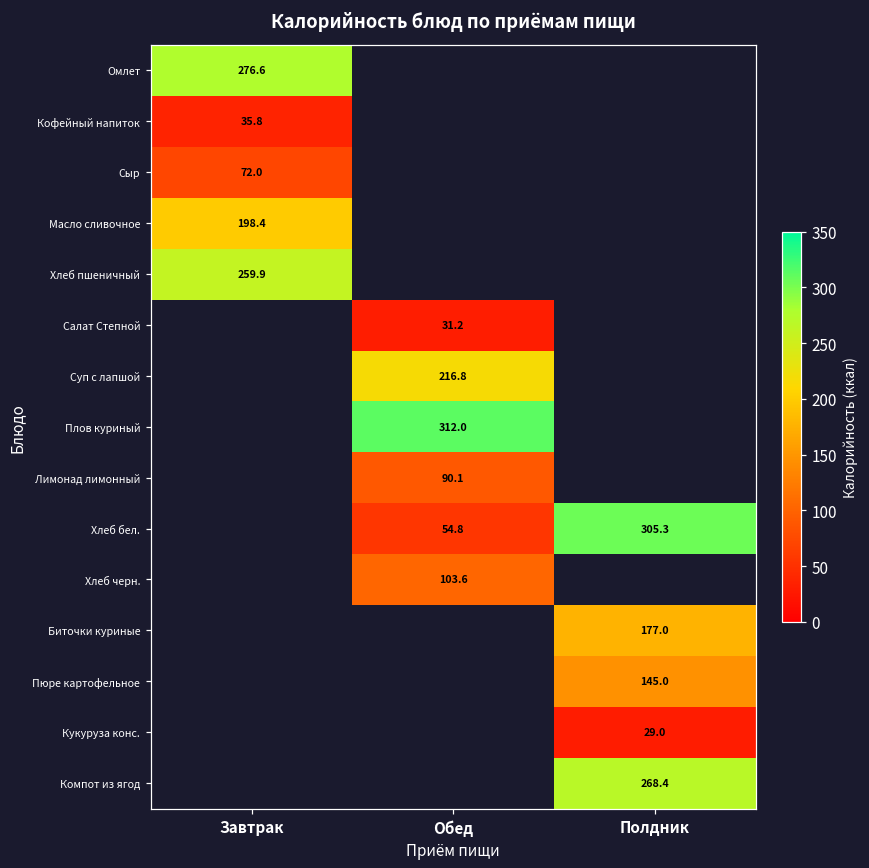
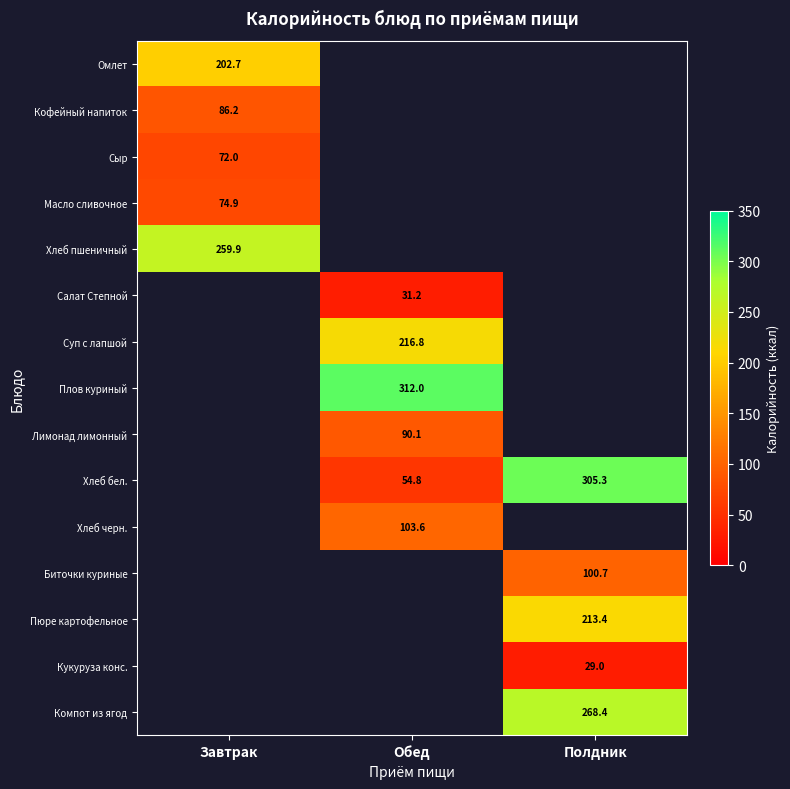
Омлет, Завтрак: 276.6 -> 202.7
Кофейный напиток, Завтрак: 35.8 -> 86.2
Масло сливочное, Завтрак: 198.4 -> 74.9
Биточки куриные, Полдник: 177.0 -> 100.7
Пюре картофельное, Полдник: 145.0 -> 213.4
